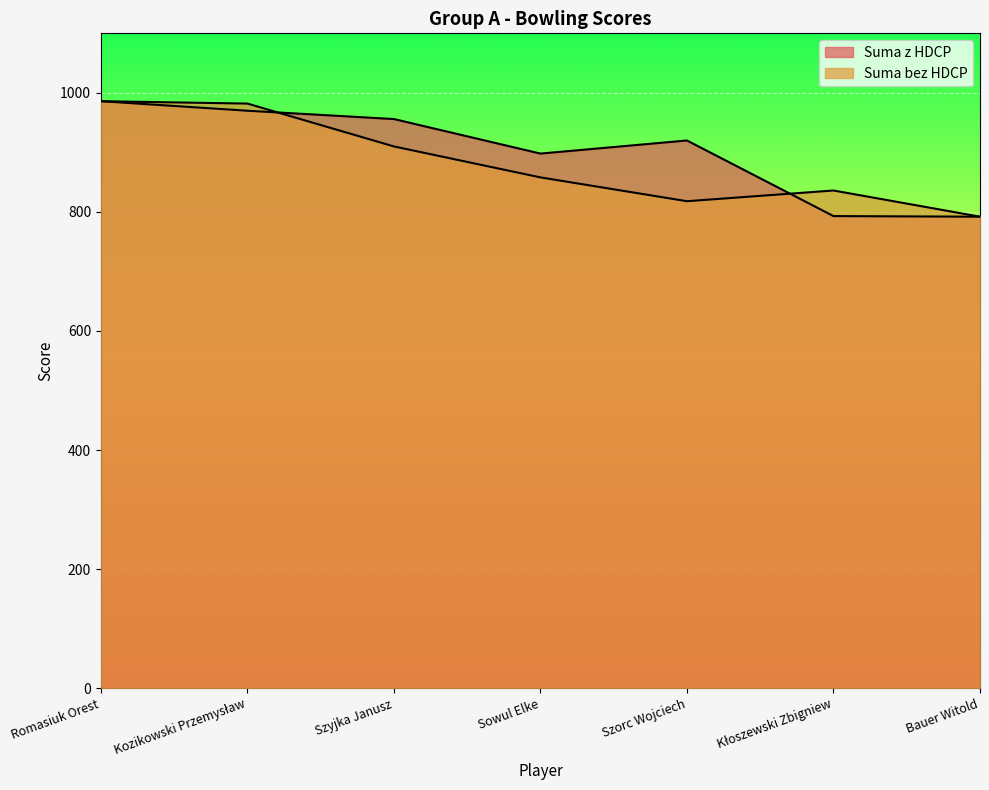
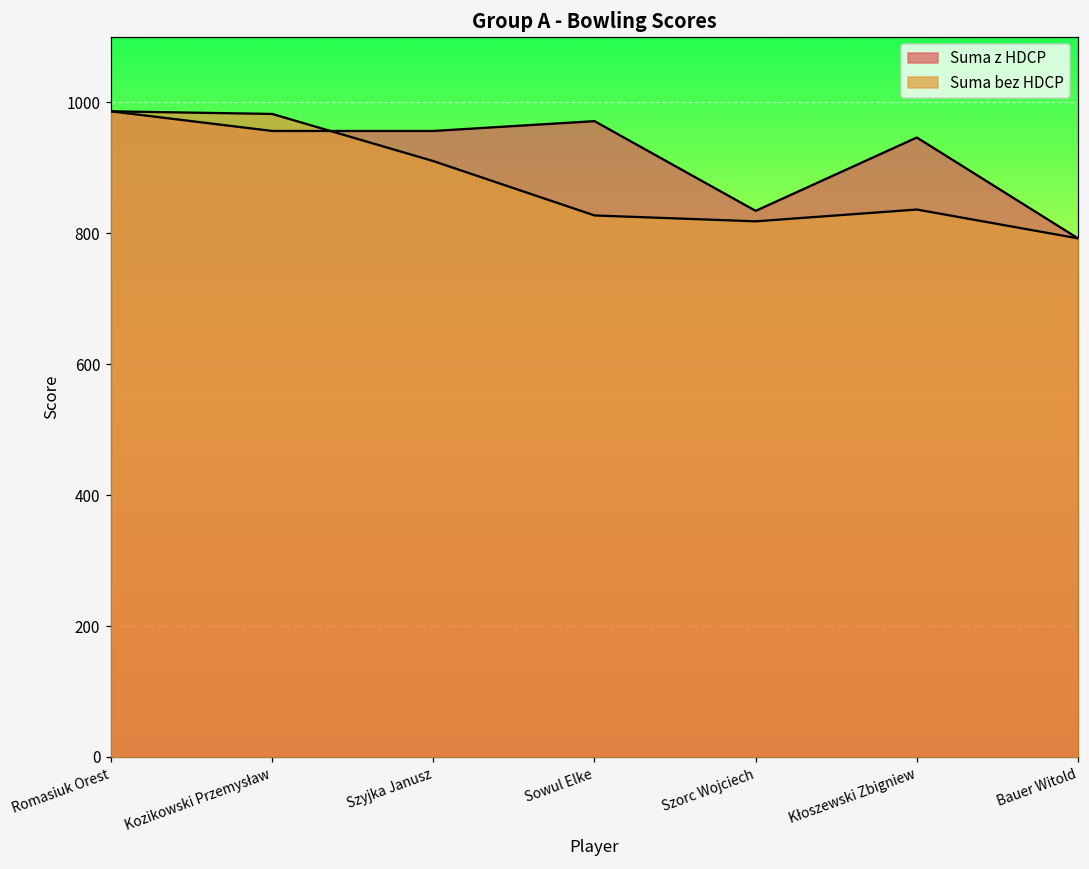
Suma z HDCP, Kozikowski Przemysław: 970 -> 960
Suma z HDCP, Sowul Elke: 900 -> 970
Suma bez HDCP, Sowul Elke: 860 -> 830
Suma z HDCP, Szorc Wojciech: 920 -> 830
Suma z HDCP, Kłoszewski Zbigniew: 790 -> 950
